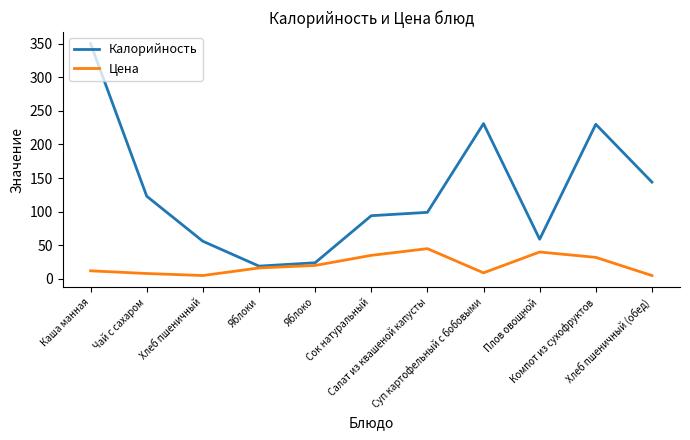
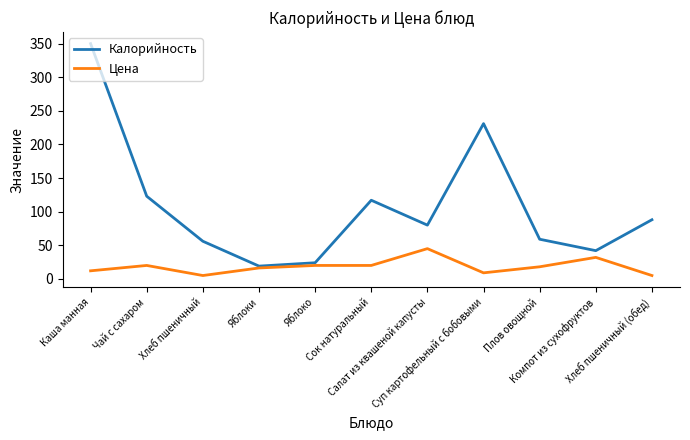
Цена, Чай с сахаром: 10 -> 20
Калорийность, Сок натуральный: 90 -> 120
Цена, Сок натуральный: 40 -> 20
Калорийность, Салат из квашеной капусты: 100 -> 80
Цена, Плов овощной: 40 -> 20
Калорийность, Компот из сухофруктов: 230 -> 40
Калорийность, Хлеб пшеничный (обед): 140 -> 90
